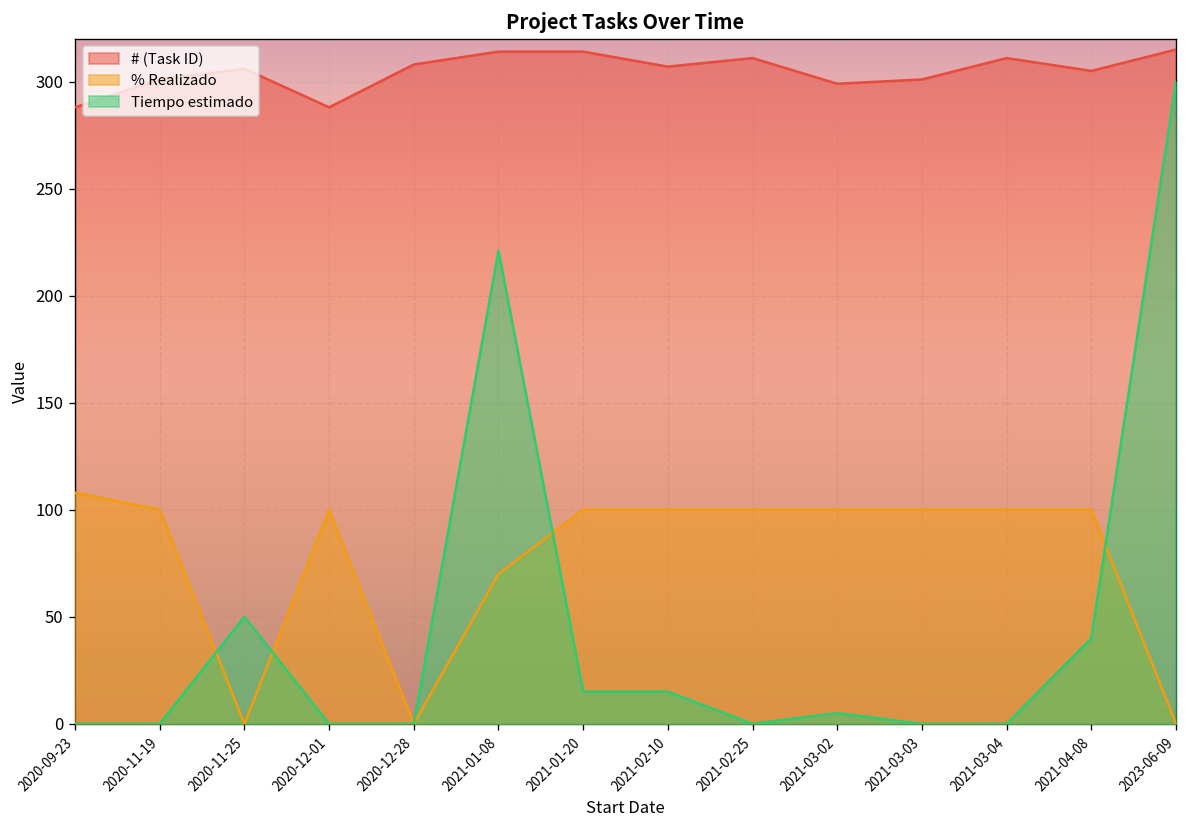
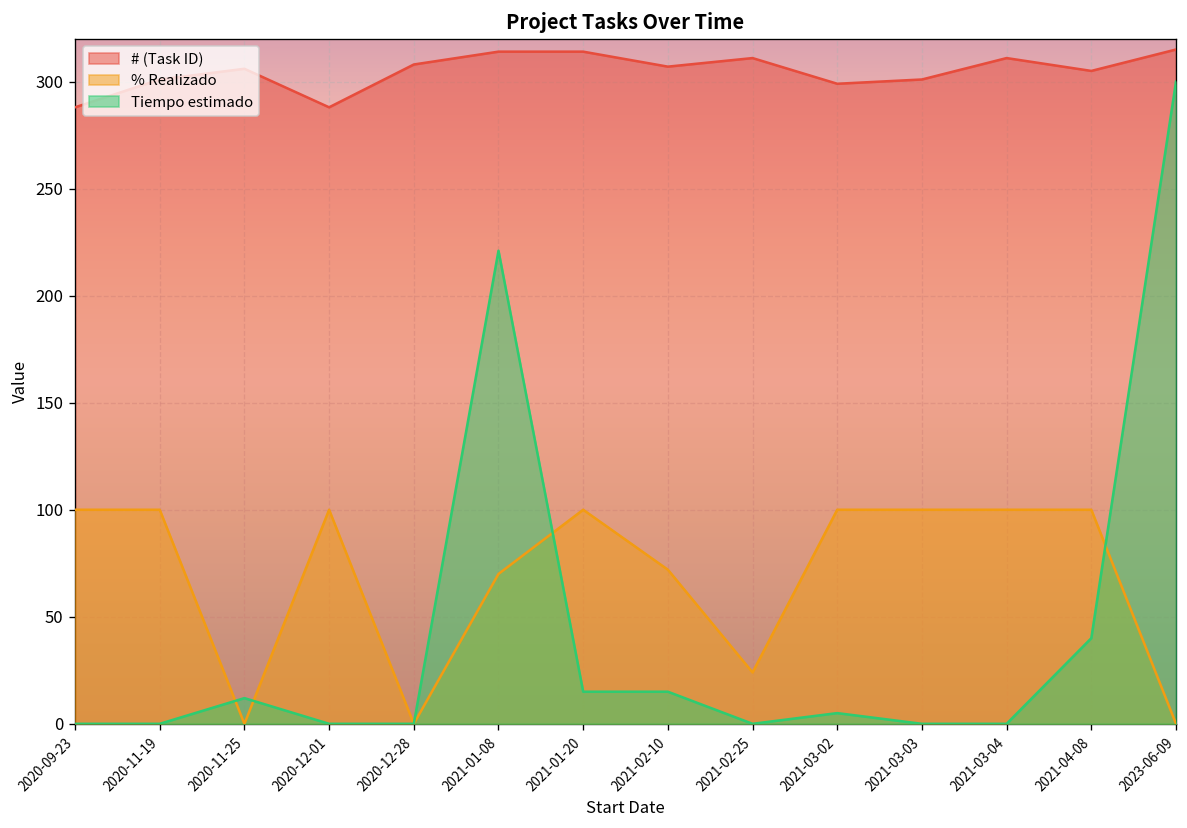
% Realizado, 2020-09-23: 108 -> 100
Tiempo estimado, 2020-11-25: 50 -> 12
% Realizado, 2021-02-10: 100 -> 72
% Realizado, 2021-02-25: 100 -> 24
